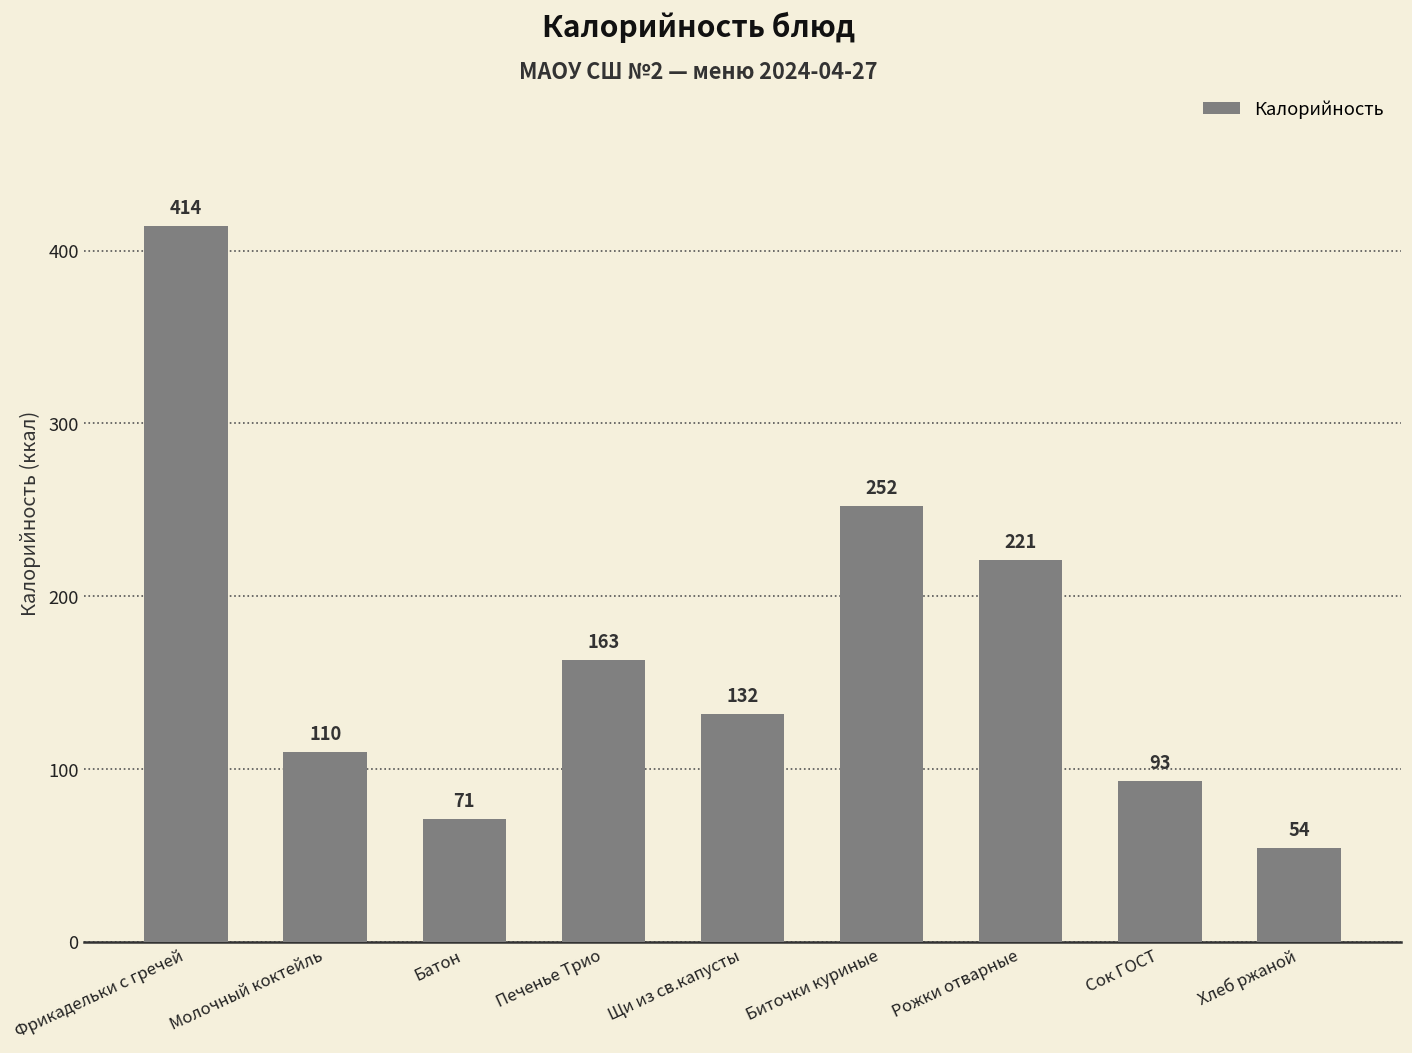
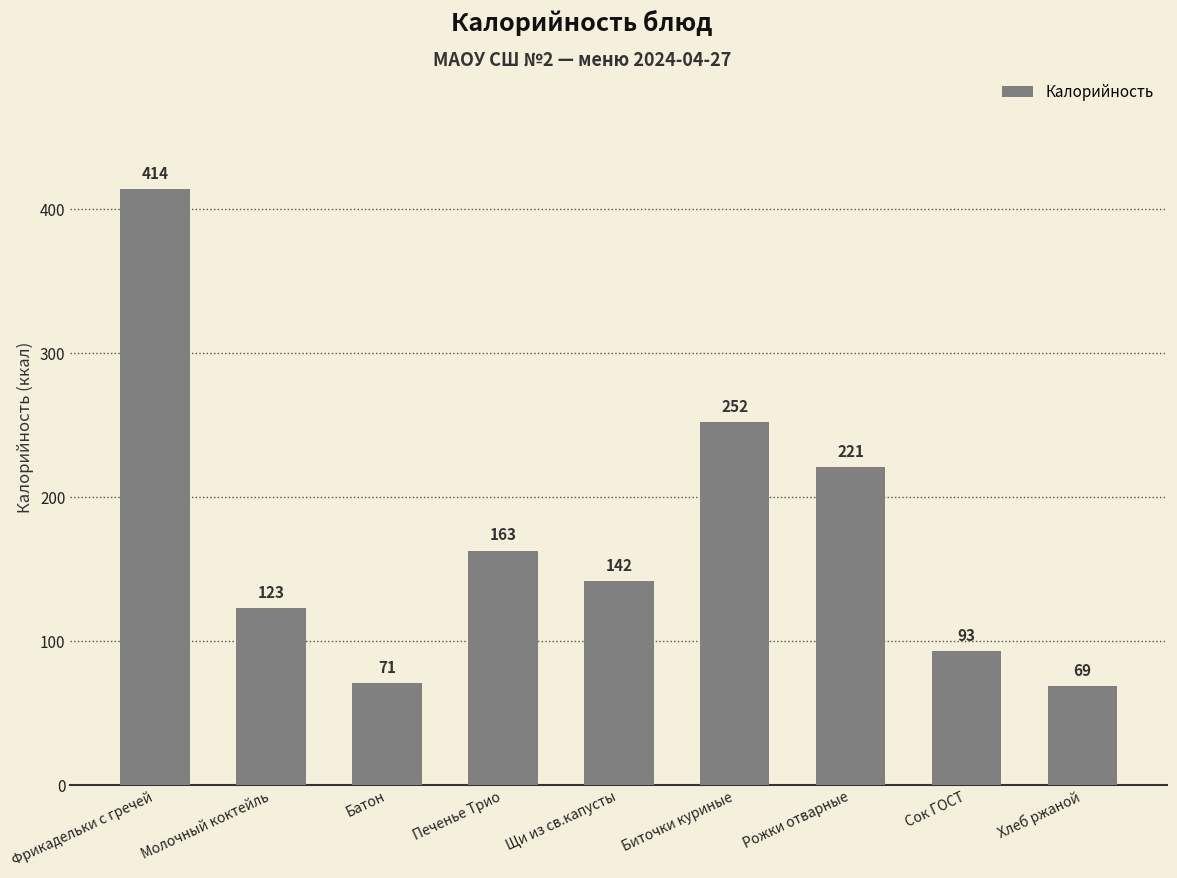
Молочный коктейль: 110 -> 123
Щи из св.капусты: 132 -> 142
Хлеб ржаной: 54 -> 69
